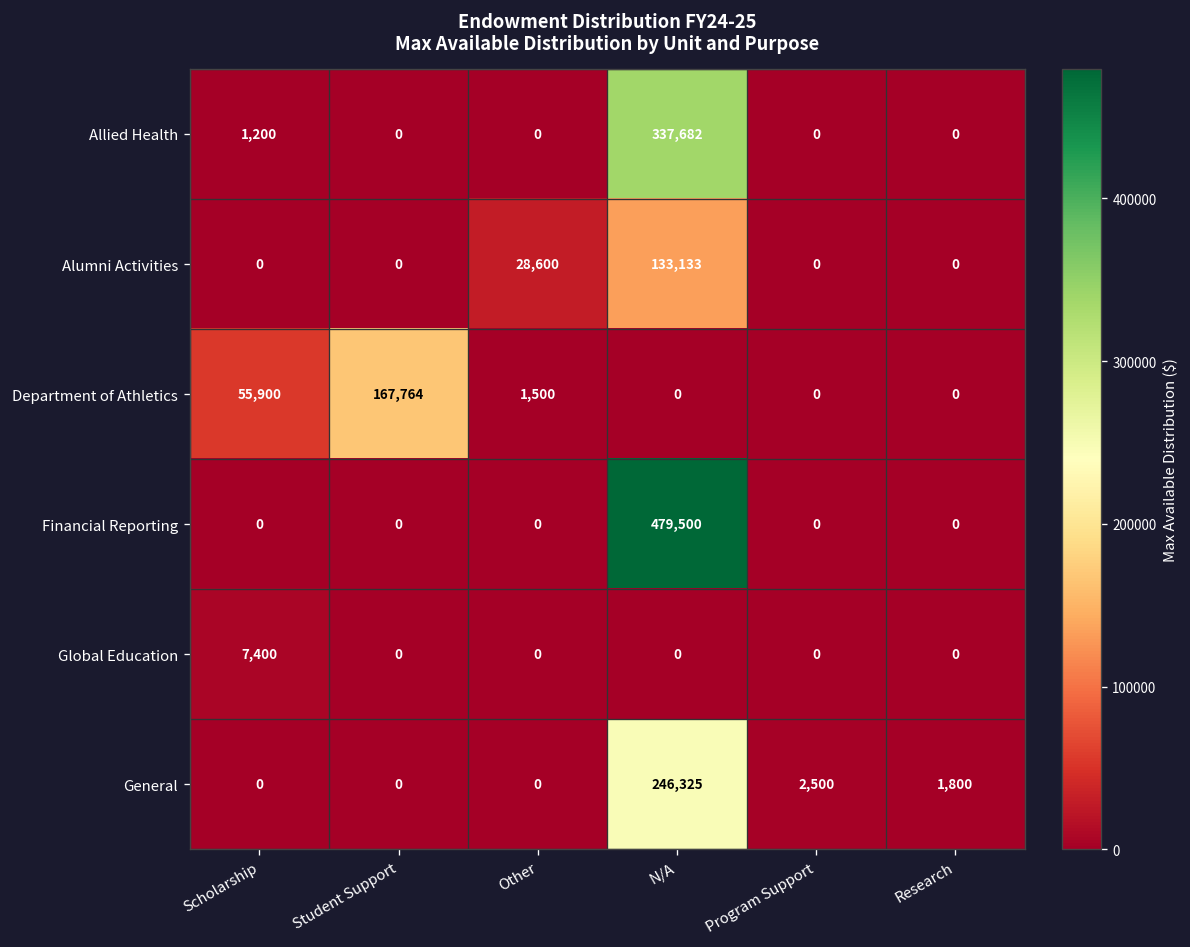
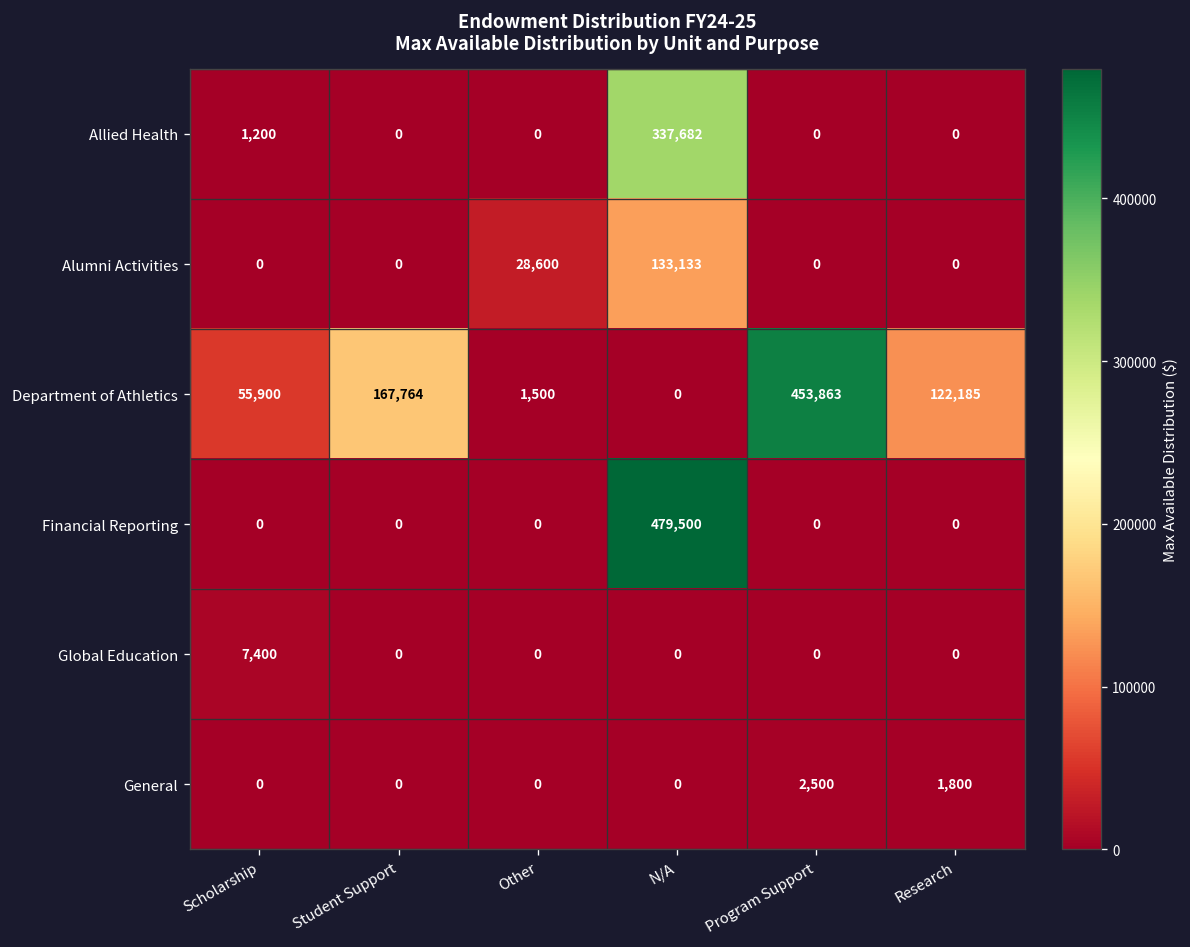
Department of Athletics, Program Support: 0 -> 453,863
Department of Athletics, Research: 0 -> 122,185
General, N/A: 246,325 -> 0
